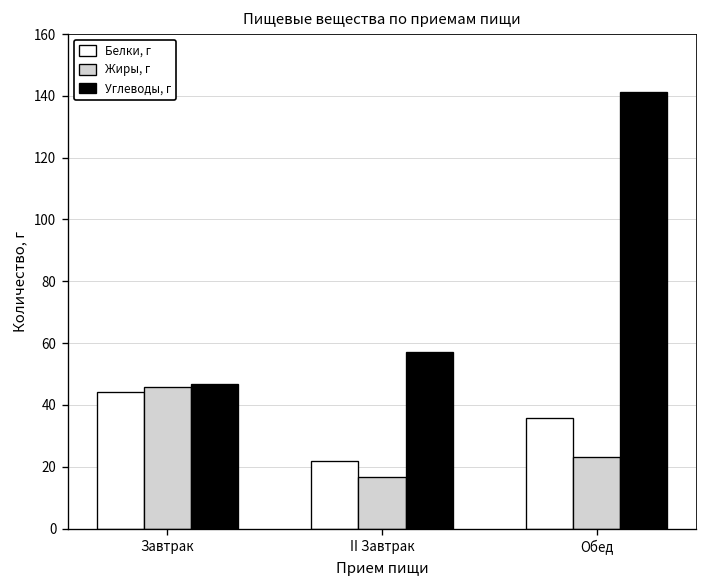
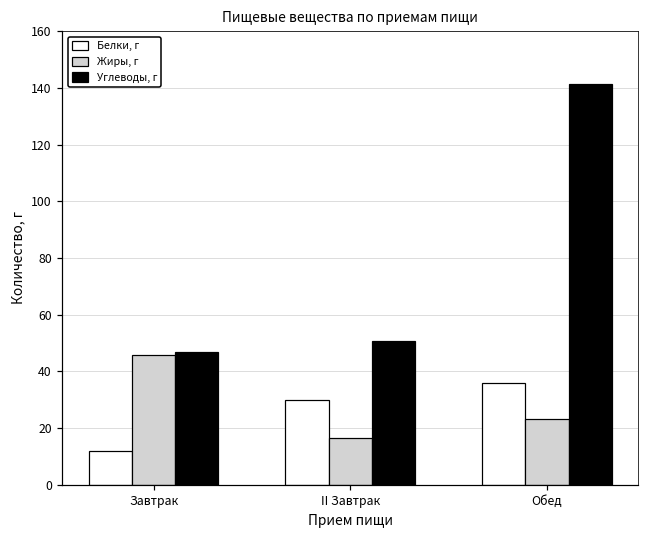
Белки, г, Завтрак: 44 -> 12
Белки, г, II Завтрак: 22 -> 30
Углеводы, г, II Завтрак: 57 -> 51
